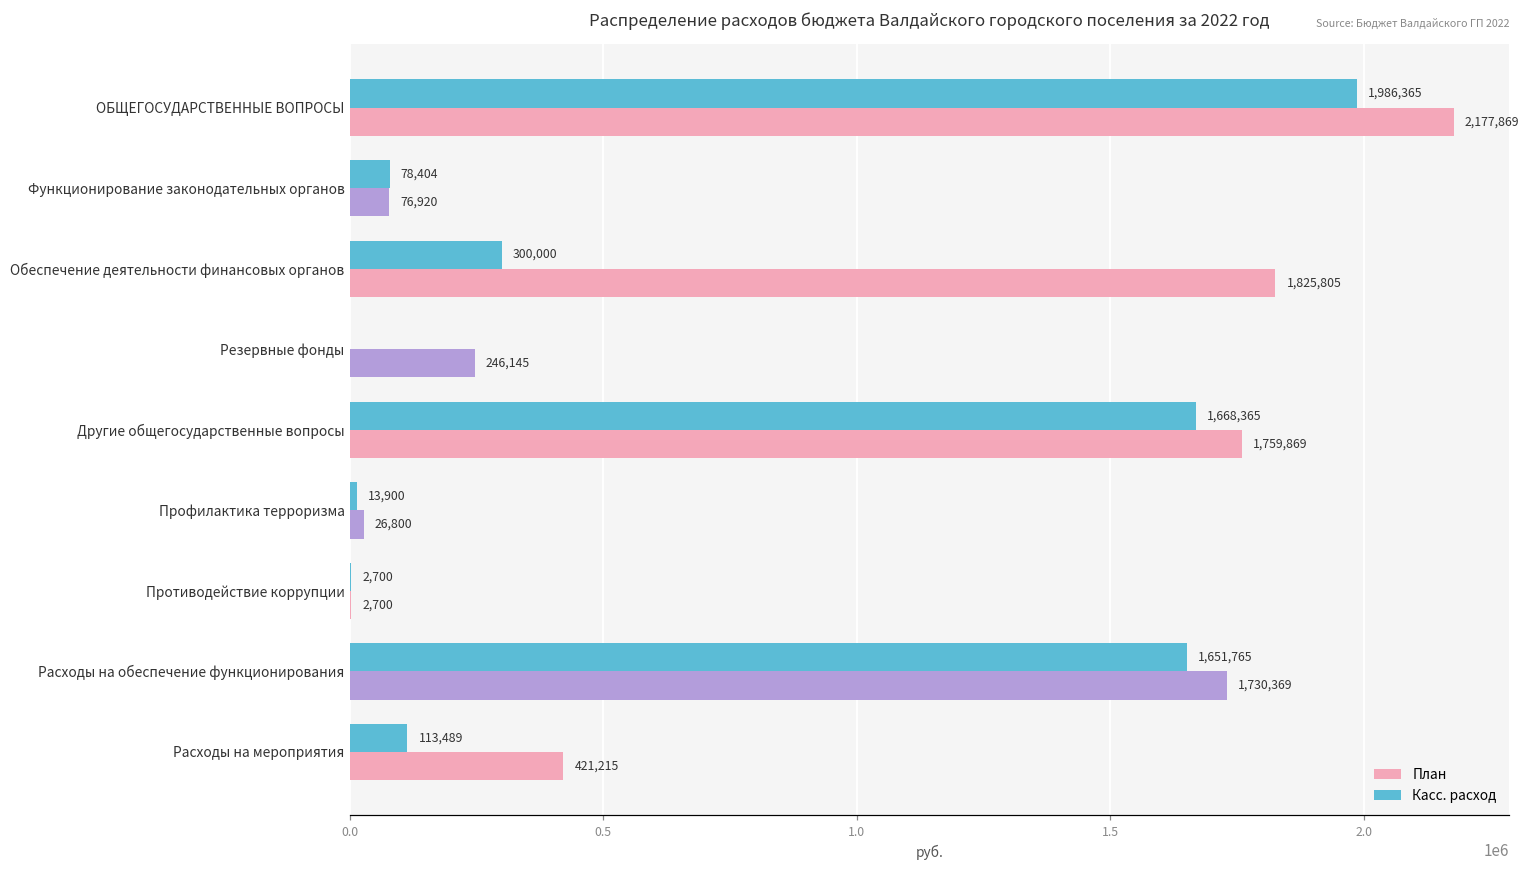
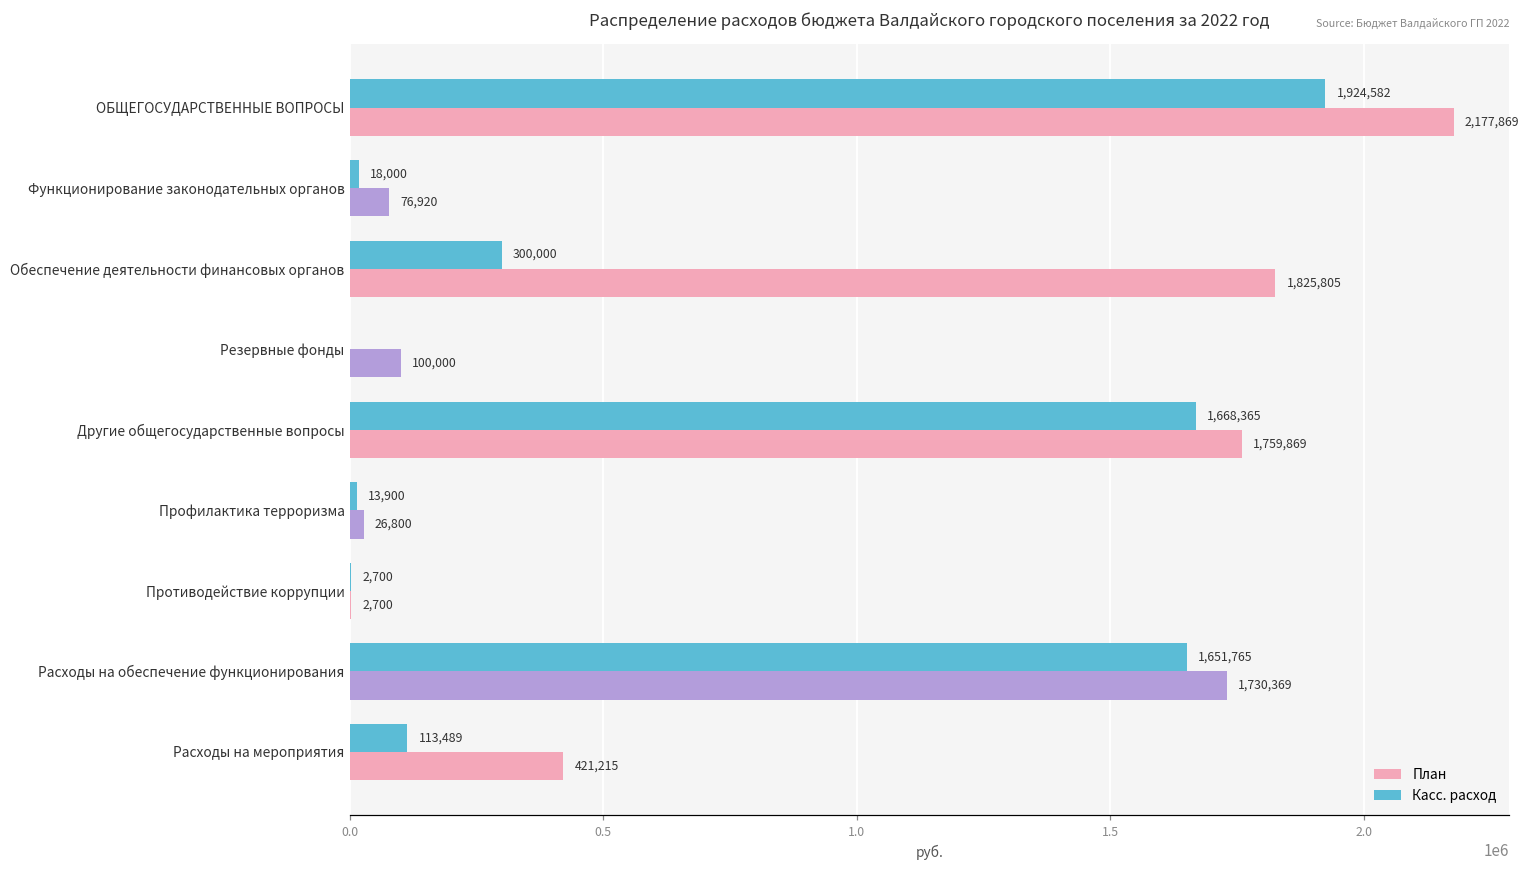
Касс. расход, ОБЩЕГОСУДАРСТВЕННЫЕ ВОПРОСЫ: 1,986,365 -> 1,924,582
Касс. расход, Функционирование законодательных органов: 78,404 -> 18,000
План, Резервные фонды: 246,145 -> 100,000
